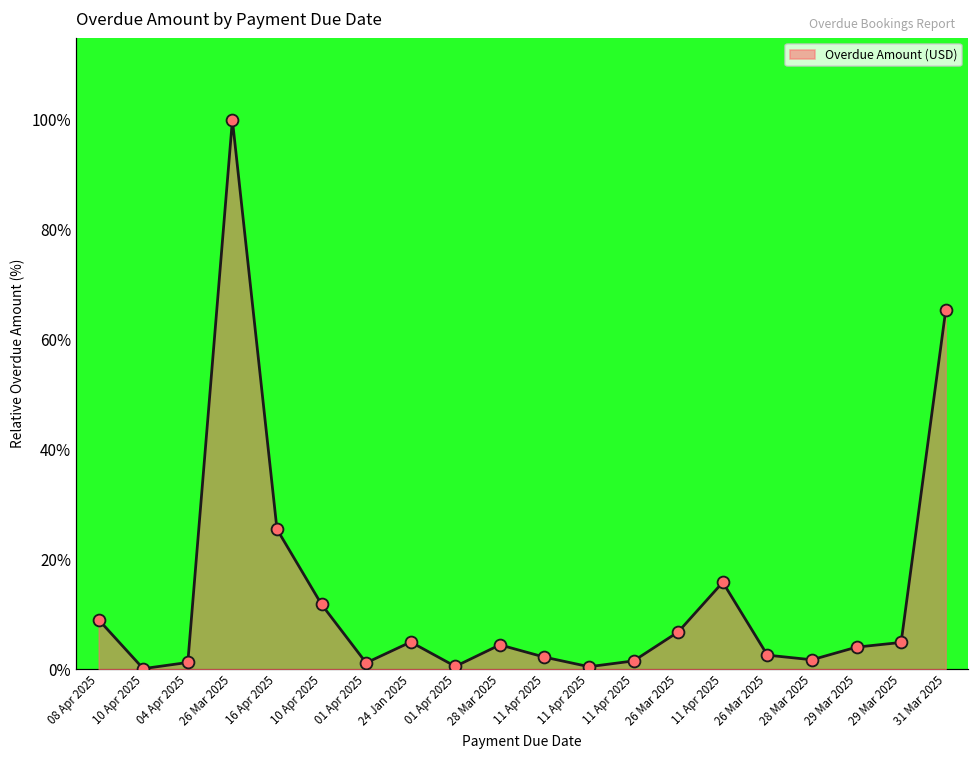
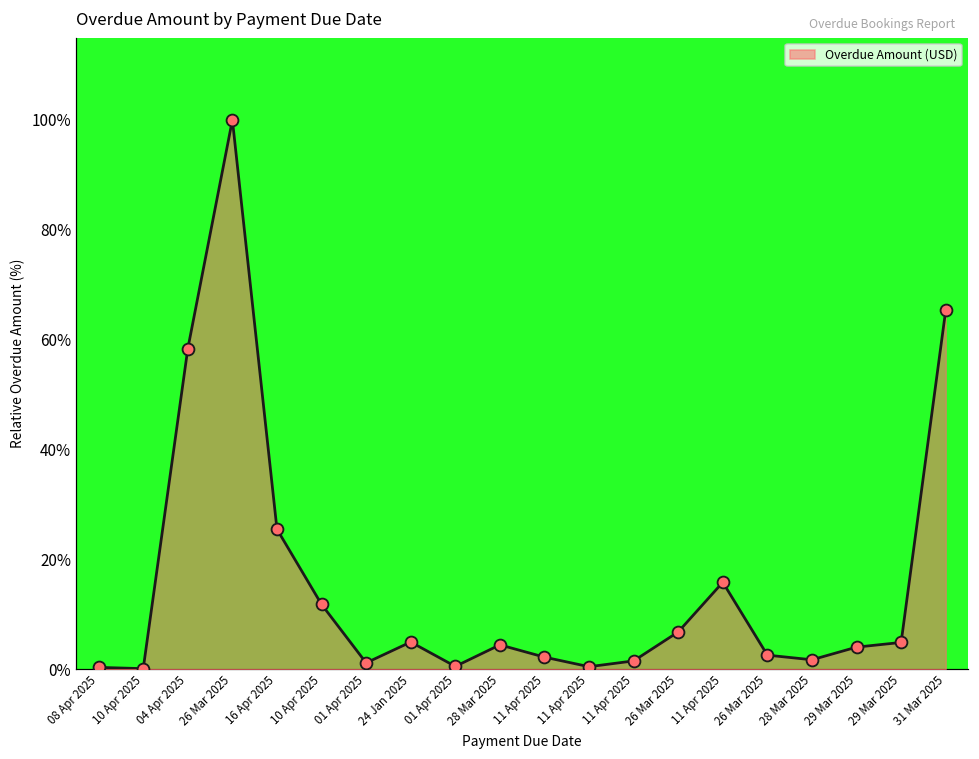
08 Apr 2025: 9% -> 0%
04 Apr 2025: 1% -> 58%
